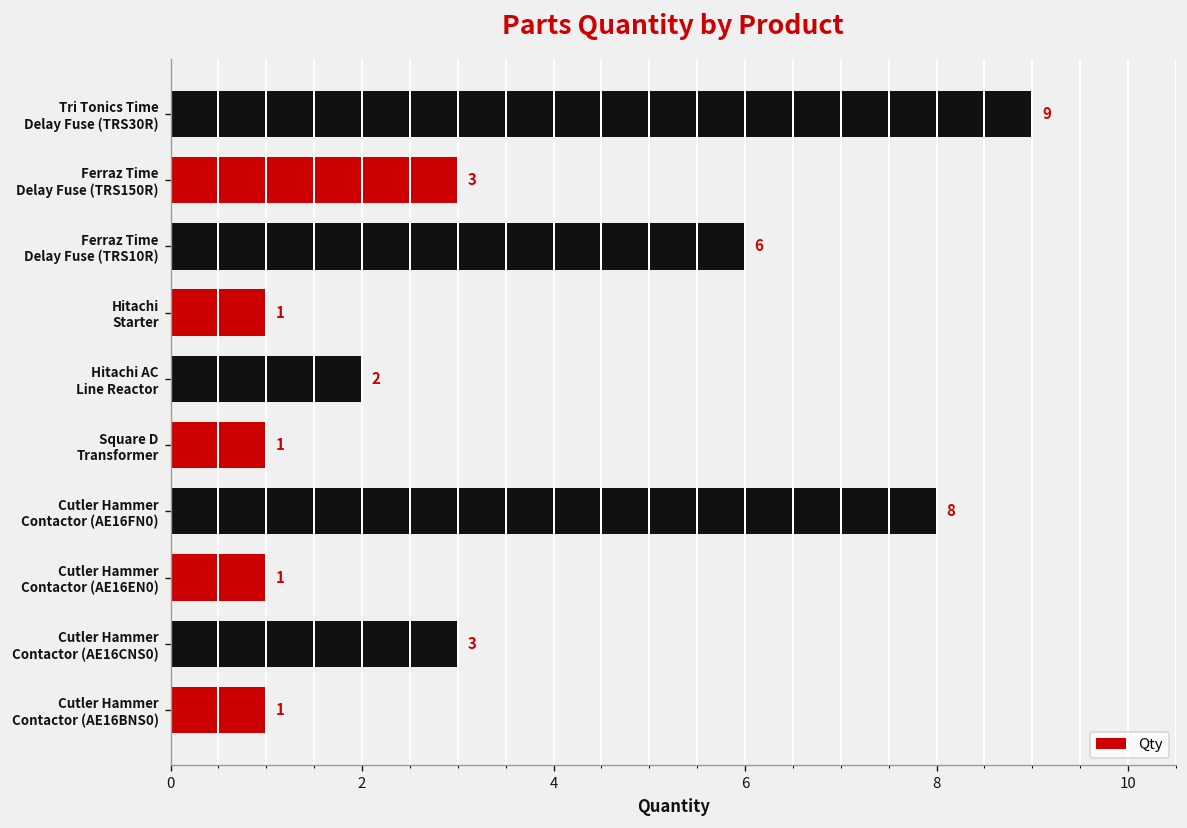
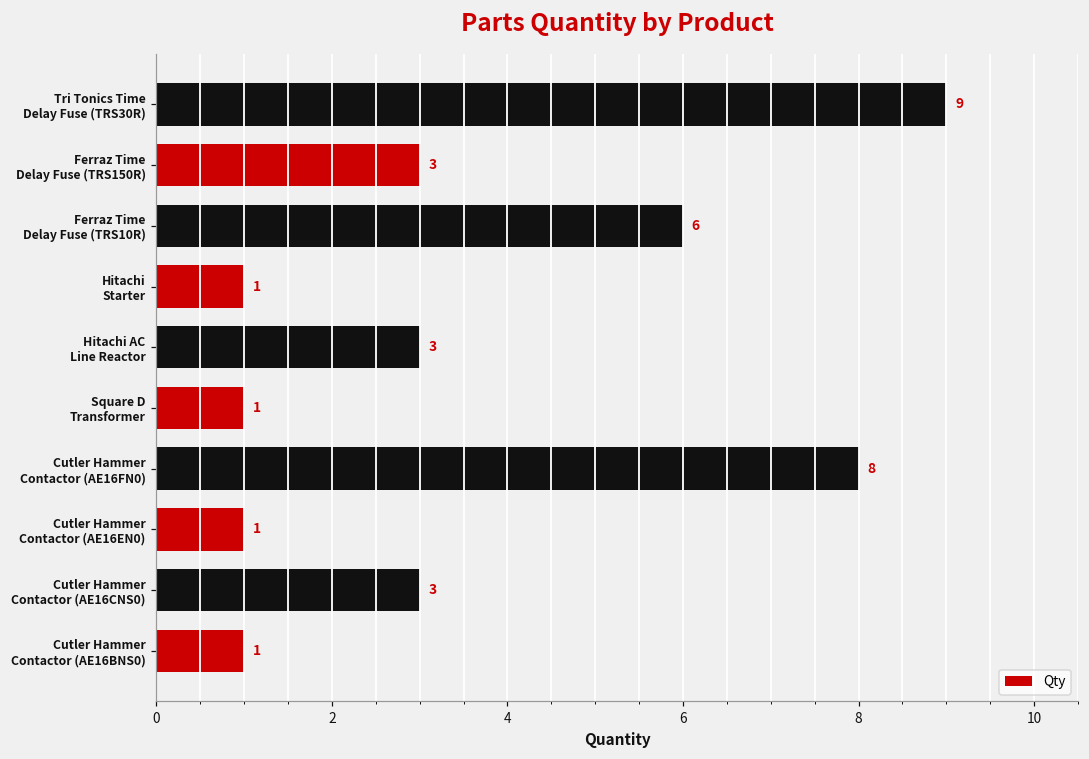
Hitachi AC Line Reactor: 2 -> 3
